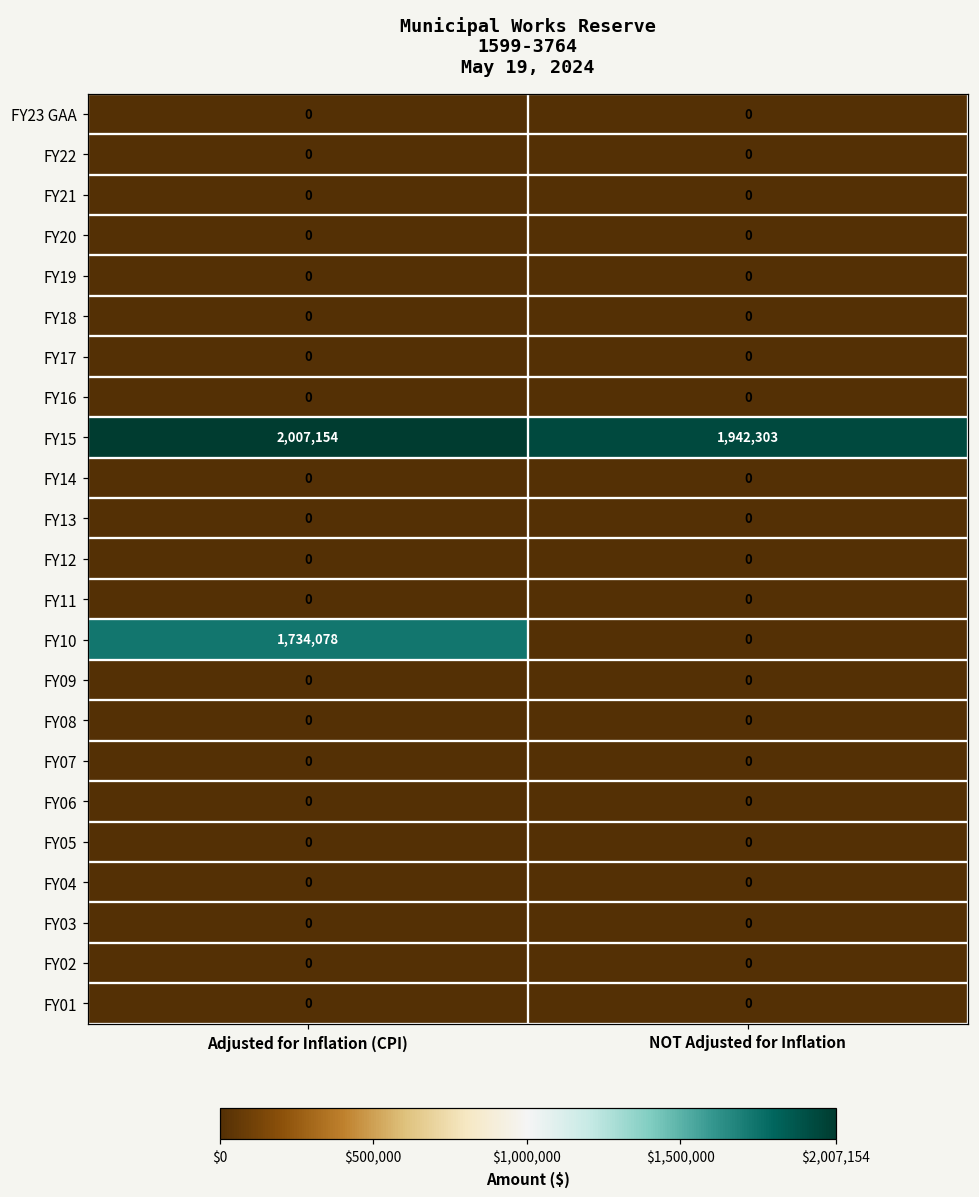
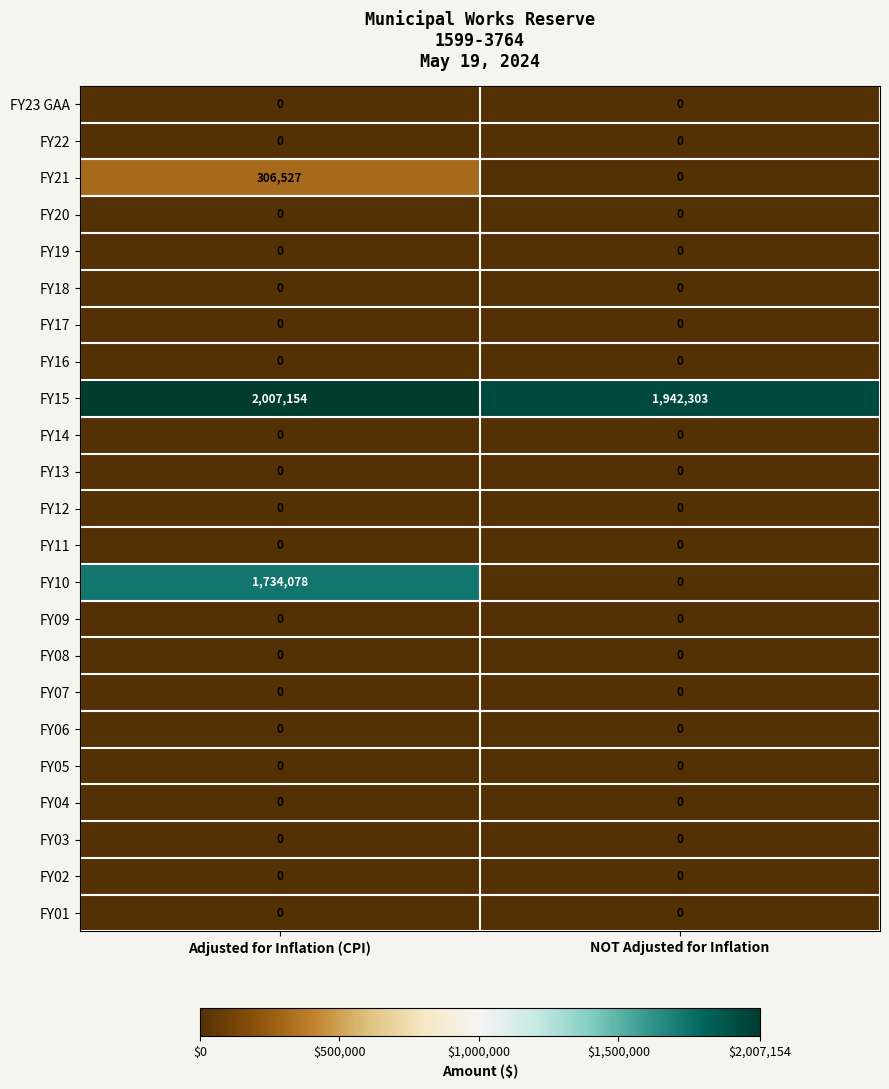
FY21, Adjusted for Inflation (CPI): 0 -> 306,527
